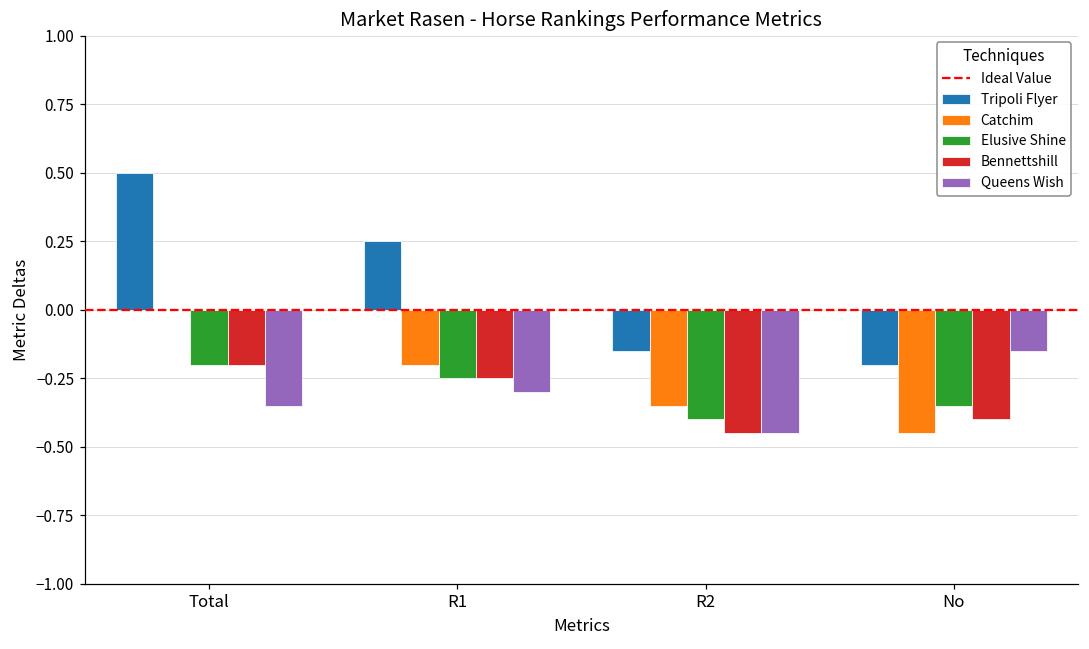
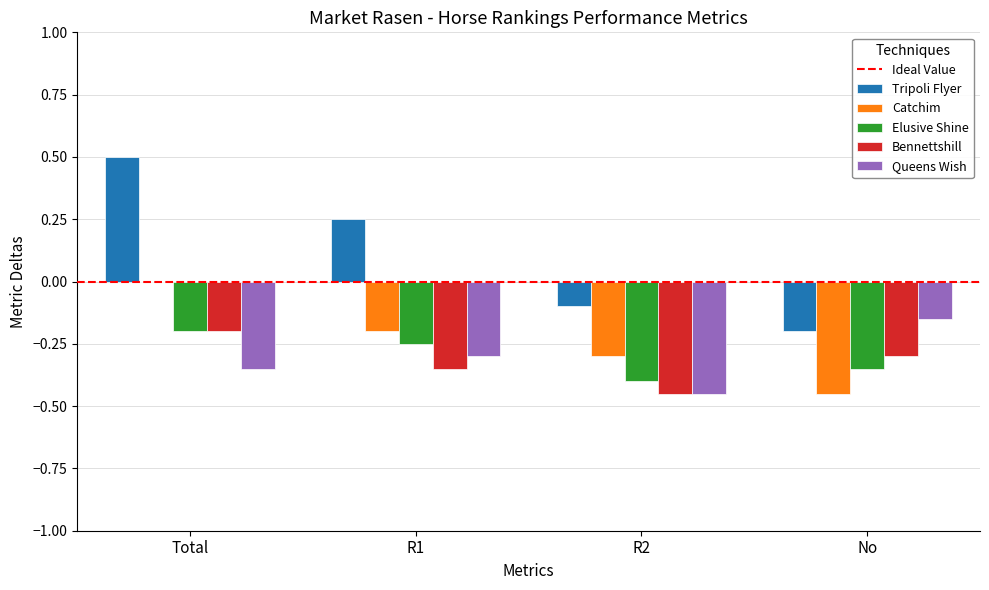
Bennettshill, R1: -0.25 -> -0.35
Tripoli Flyer, R2: -0.15 -> -0.10
Catchim, R2: -0.35 -> -0.30
Bennettshill, No: -0.40 -> -0.30
